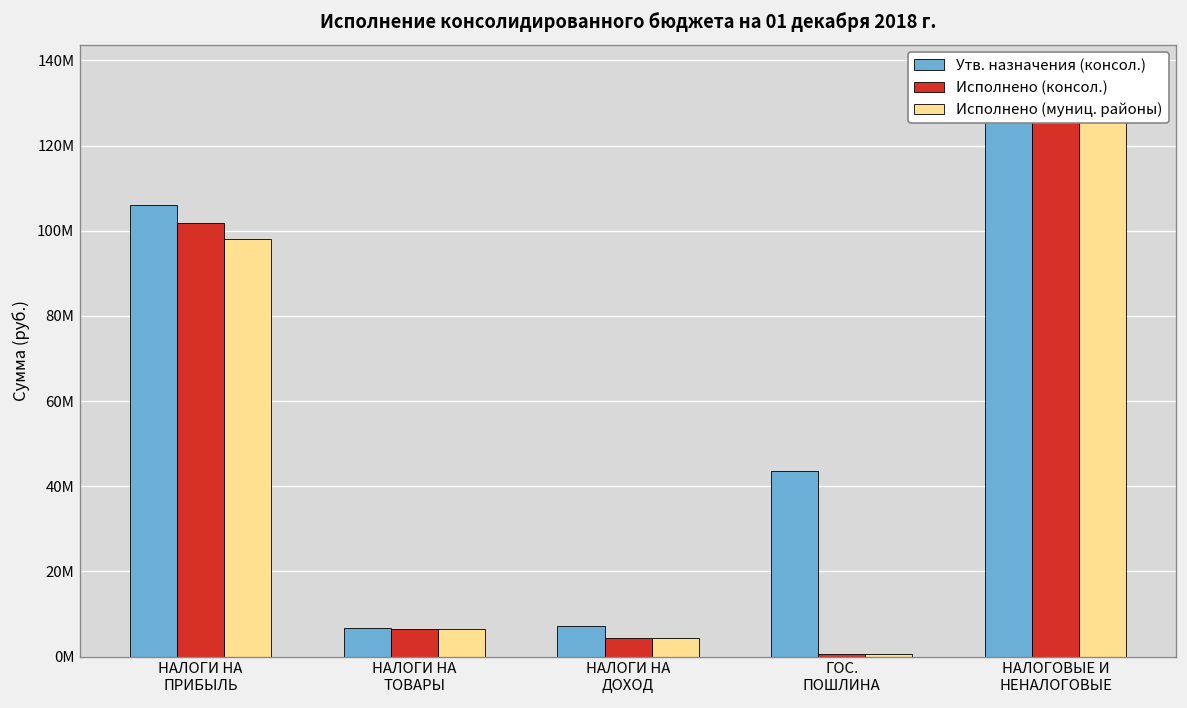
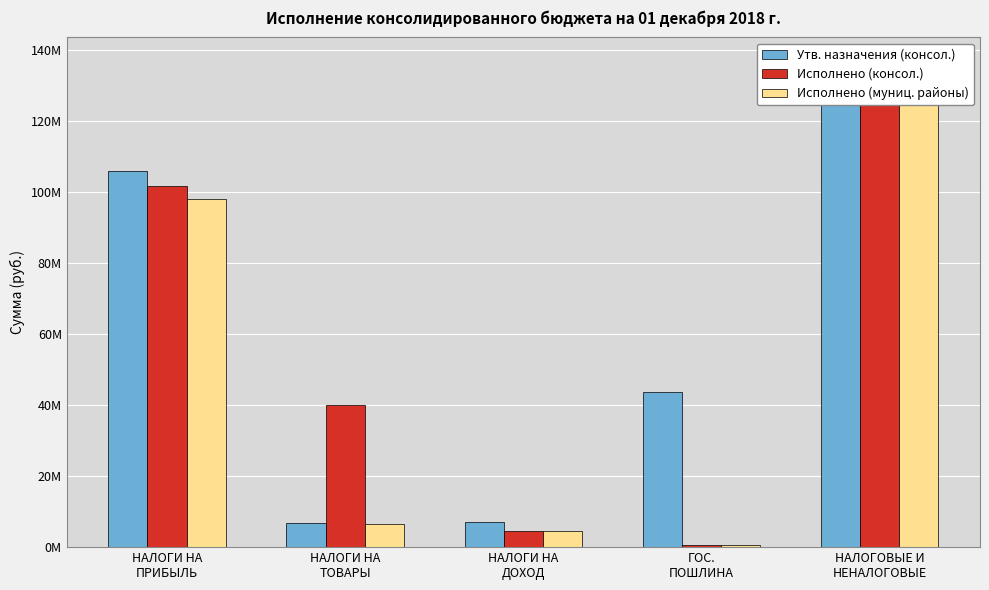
Исполнено (консол.), НАЛОГИ НА ТОВАРЫ: 7000000 -> 40000000
